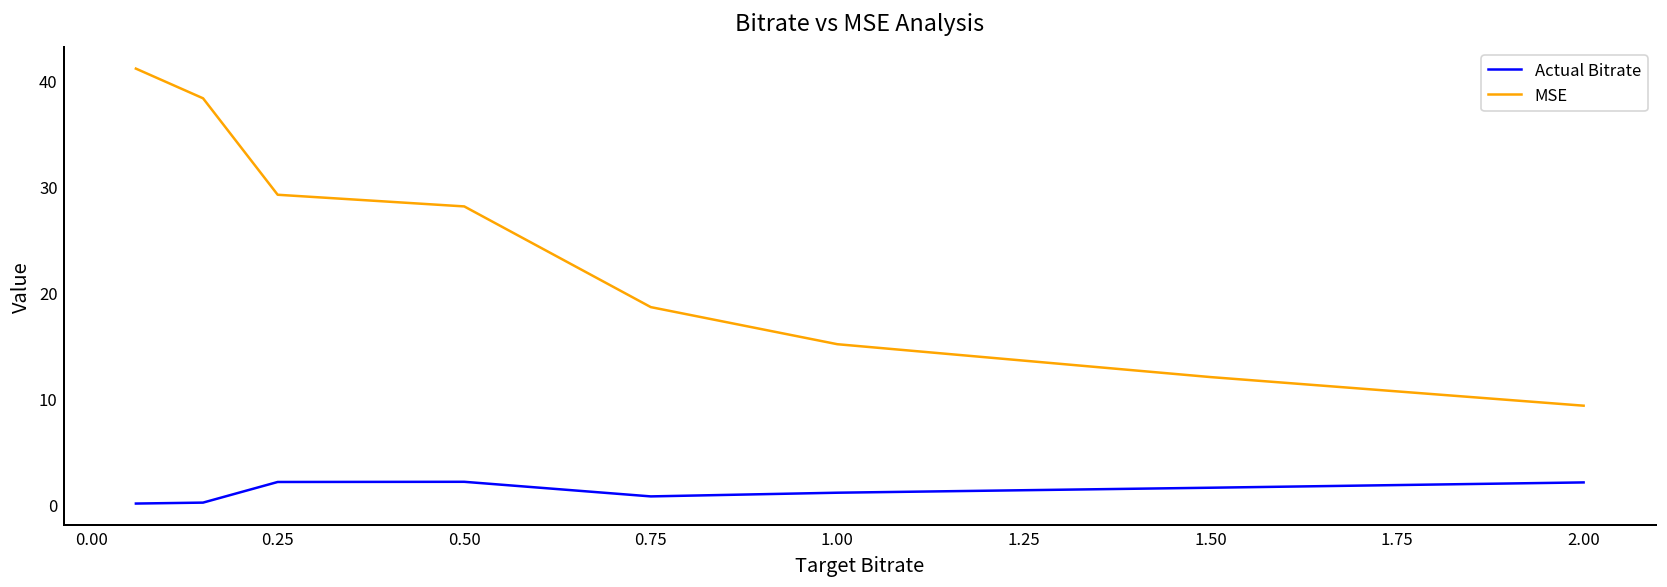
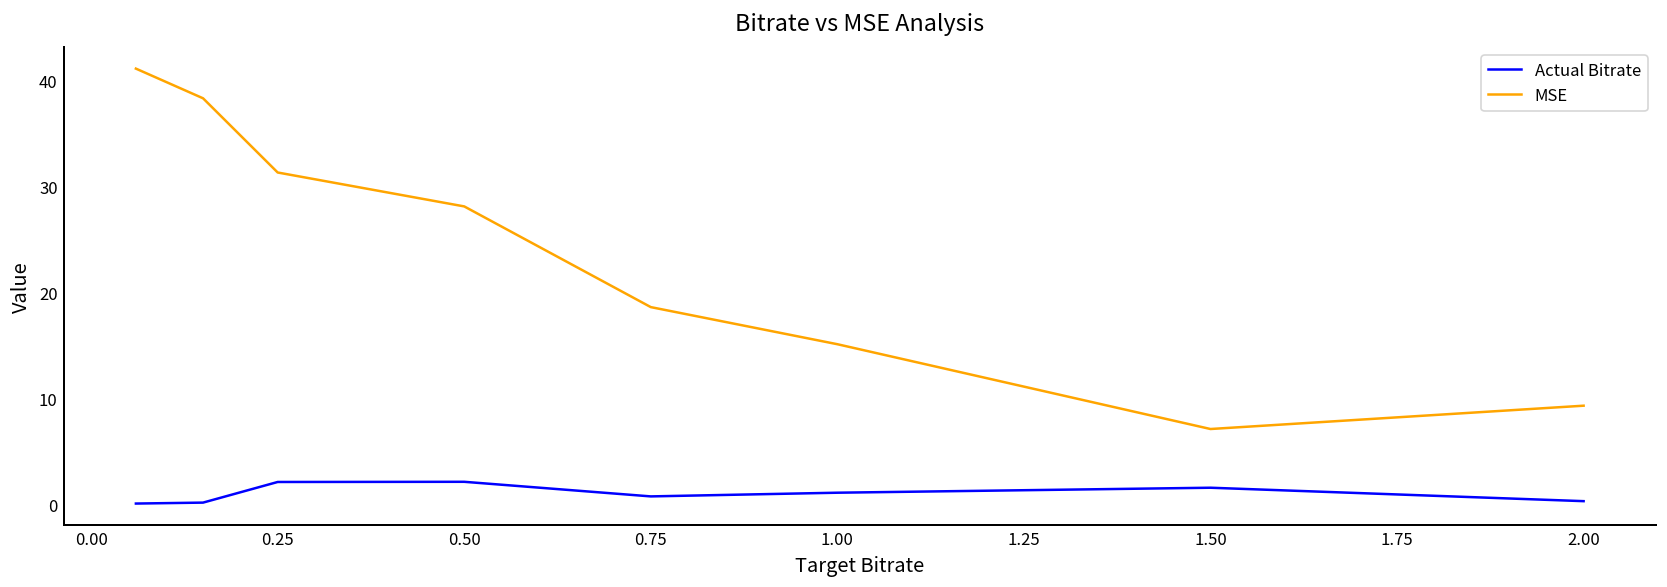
MSE, 0.25: 29 -> 31
MSE, 1.50: 12 -> 7
Actual Bitrate, 2.00: 2 -> 0
